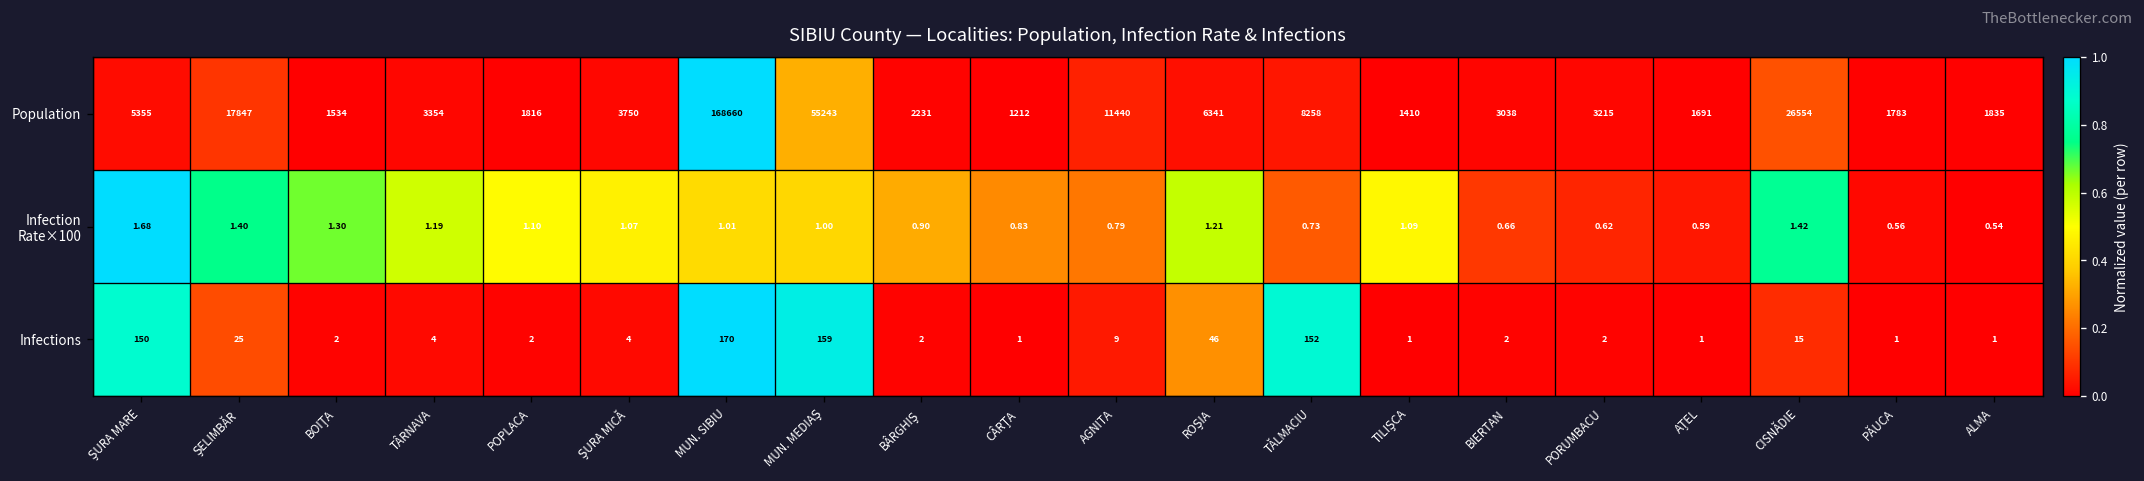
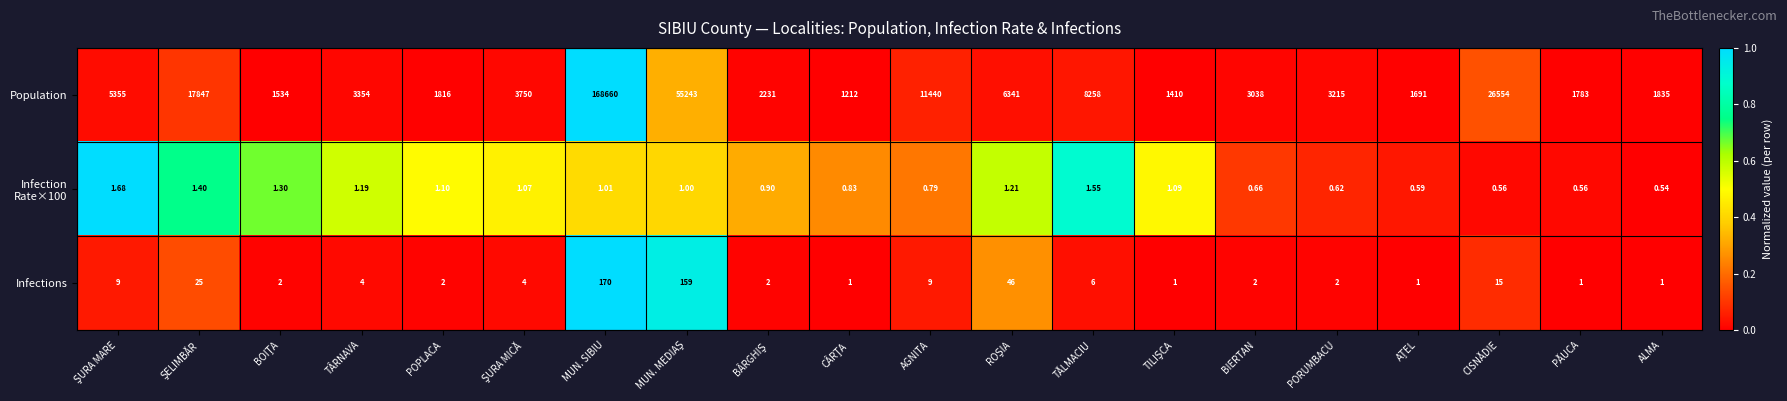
Infection Rate×100, TĂLMACIU: 0.73 -> 1.55
Infection Rate×100, CISNĂDIE: 1.42 -> 0.56
Infections, ŞURA MARE: 150 -> 9
Infections, TĂLMACIU: 152 -> 6
